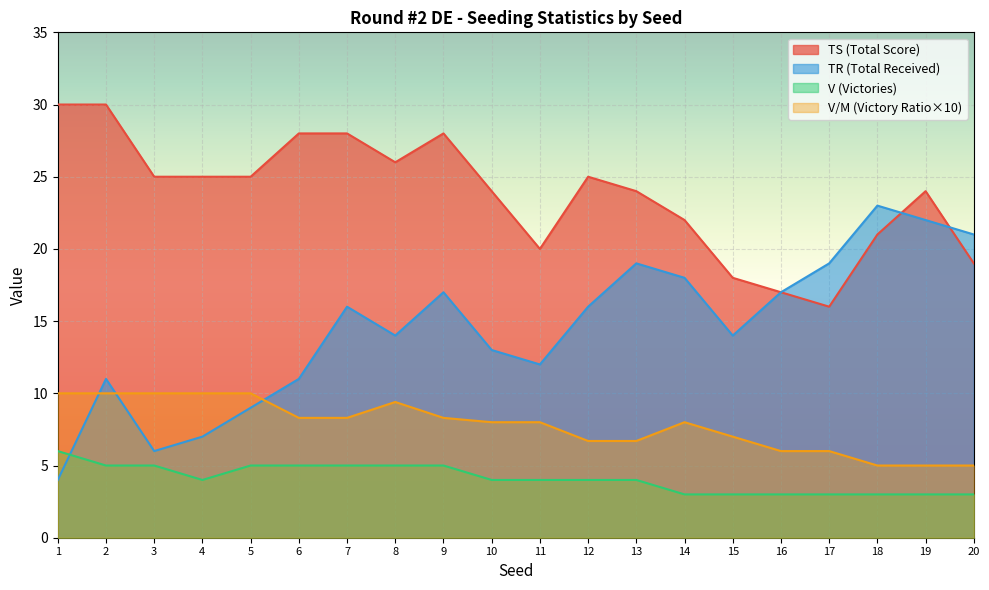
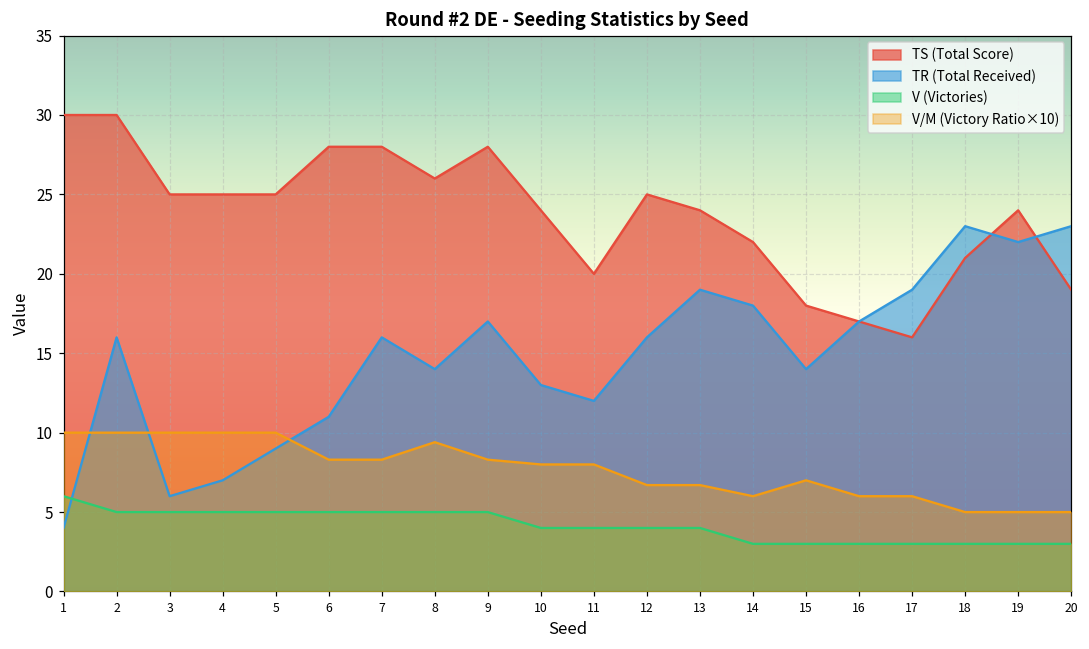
TR (Total Received), 2: 11 -> 16
V (Victories), 4: 4 -> 5
V/M (Victory Ratio×10), 14: 8.0 -> 6.0
TR (Total Received), 20: 21 -> 23
